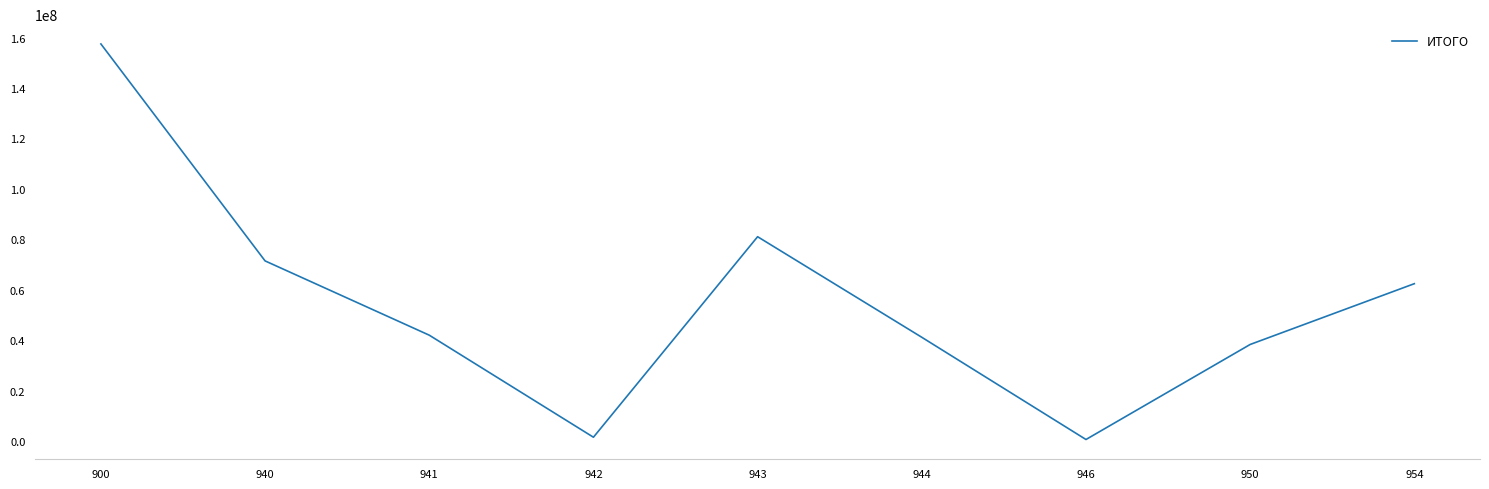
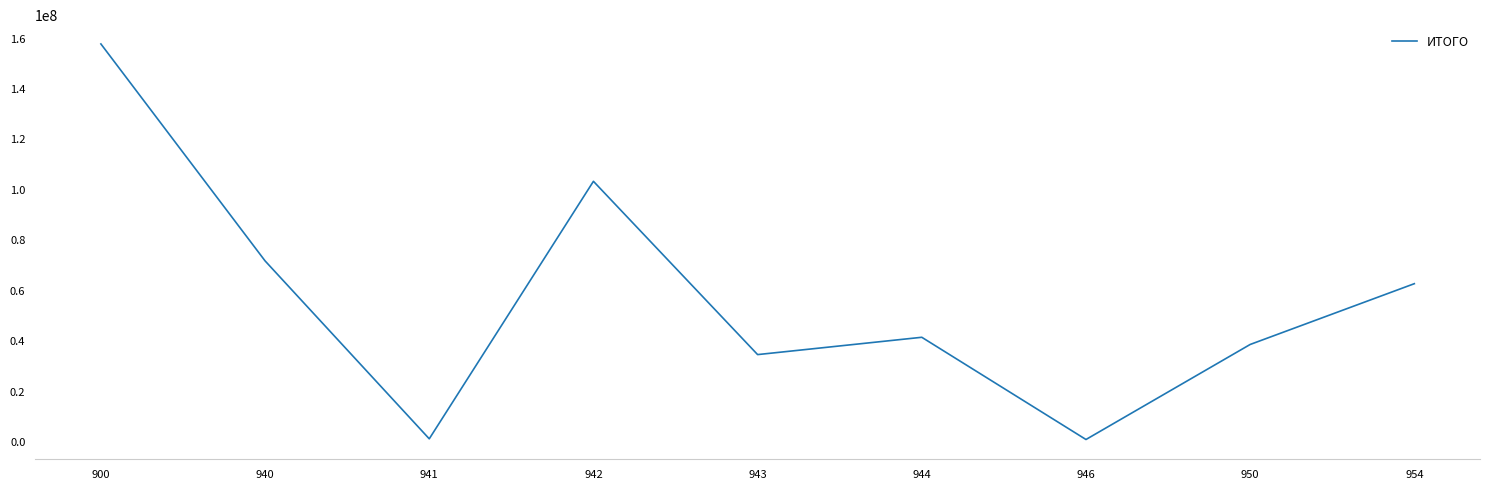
941: 42000000 -> 1000000
942: 2000000 -> 103000000
943: 81000000 -> 34000000
